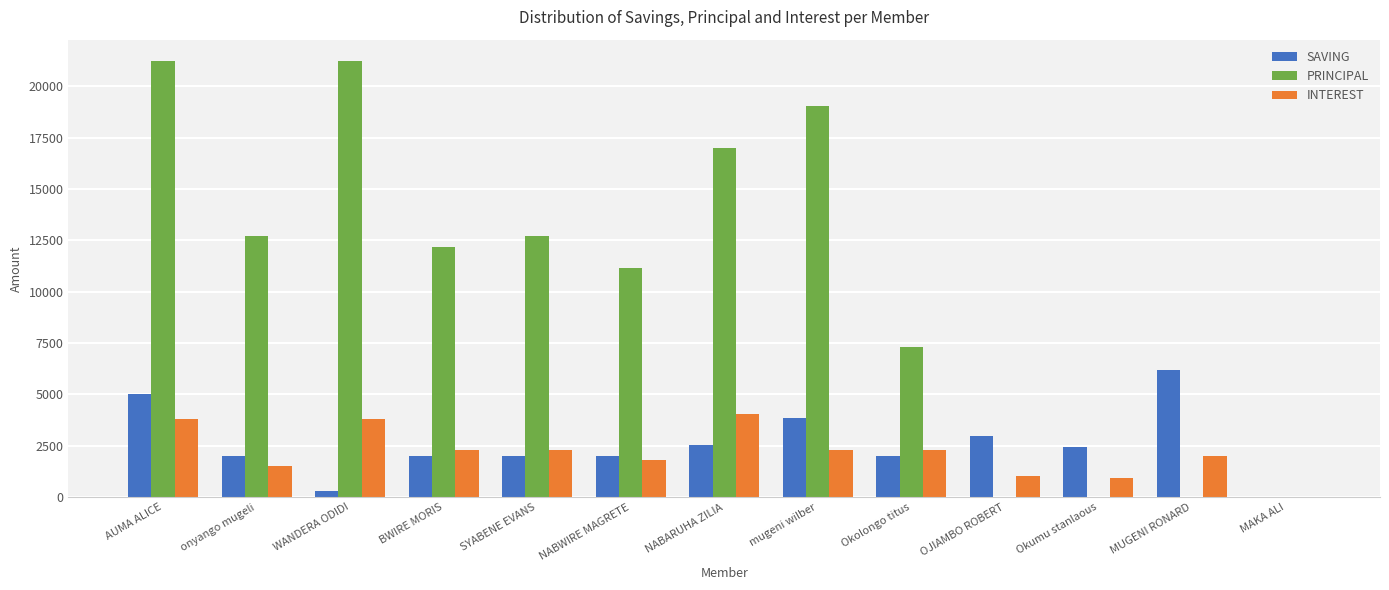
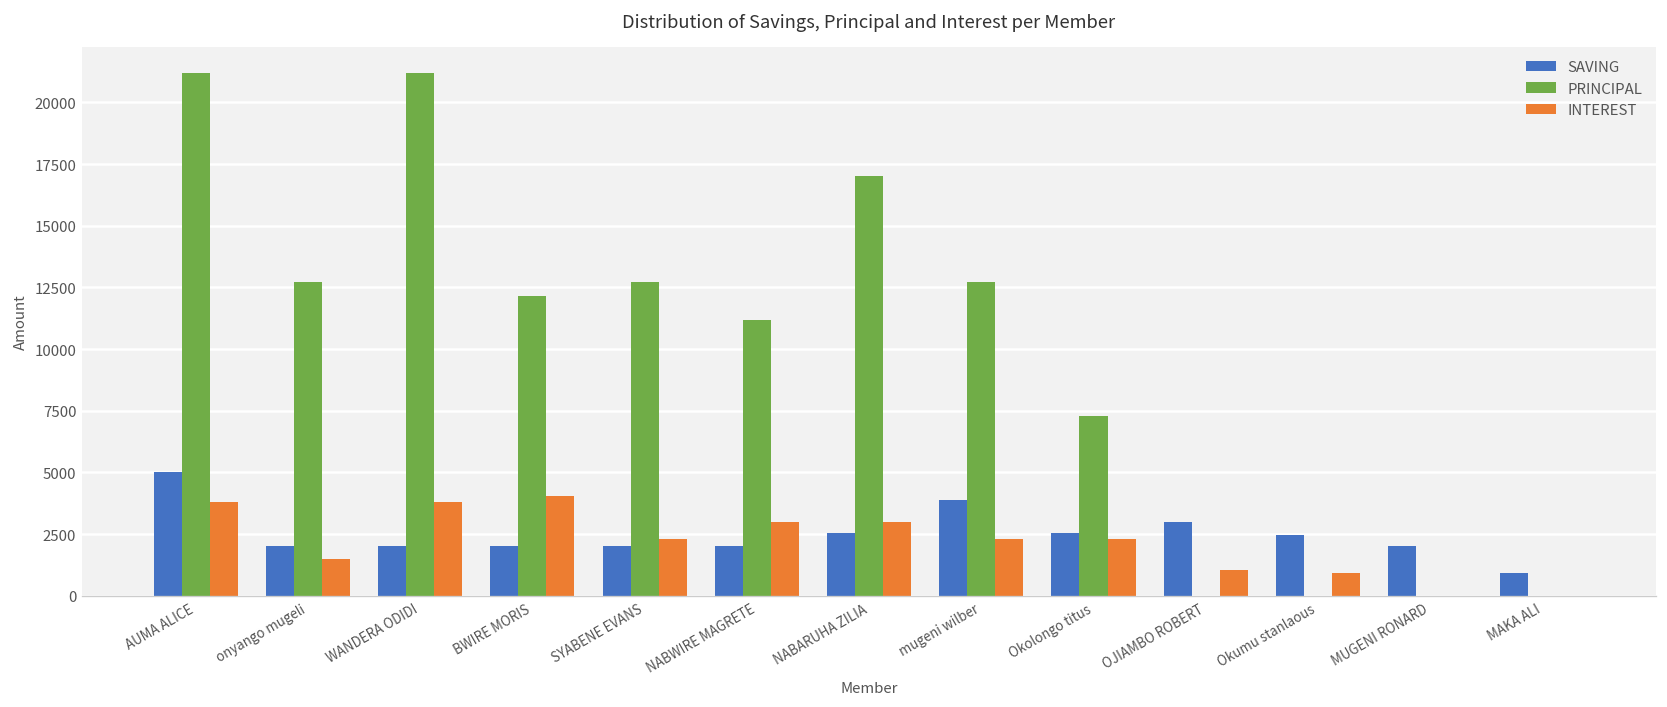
SAVING, WANDERA ODIDI: 300 -> 2000
INTEREST, BWIRE MORIS: 2300 -> 4000
INTEREST, NABWIRE MAGRETE: 1800 -> 3000
INTEREST, NABARUHA ZILIA: 4000 -> 3000
PRINCIPAL, mugeni wilber: 19000 -> 12700
SAVING, Okolongo titus: 2000 -> 2600
SAVING, MUGENI RONARD: 6200 -> 2000
INTEREST, MUGENI RONARD: 2000 -> 0
SAVING, MAKA ALI: 0 -> 900
